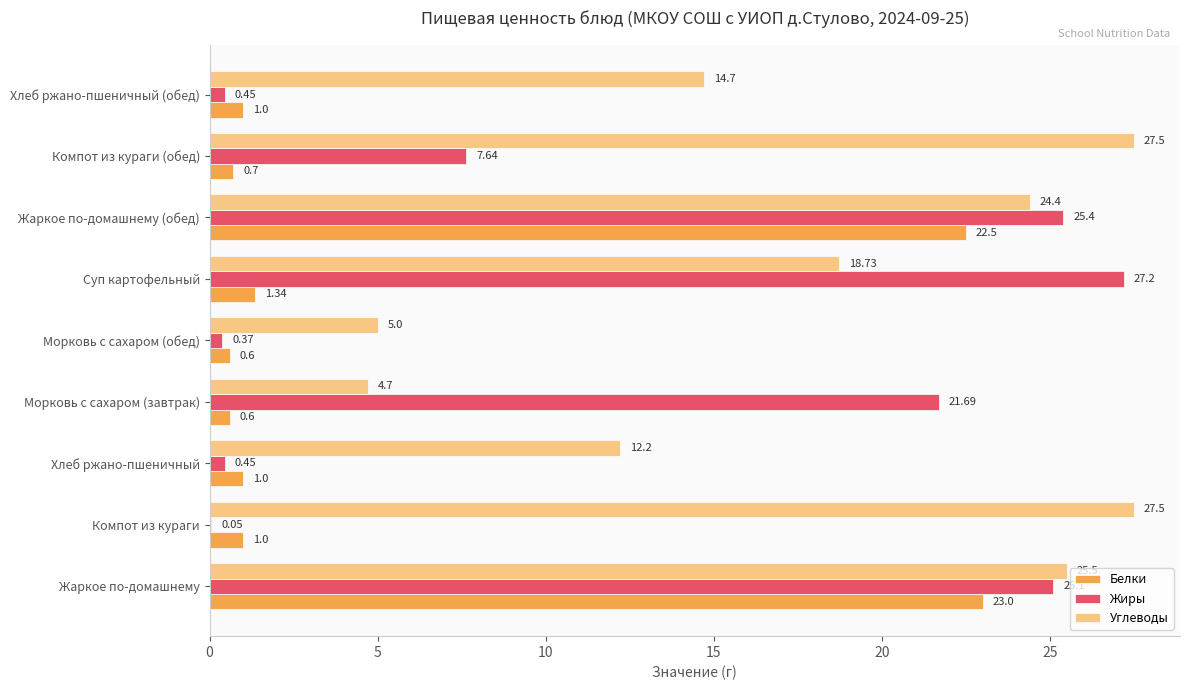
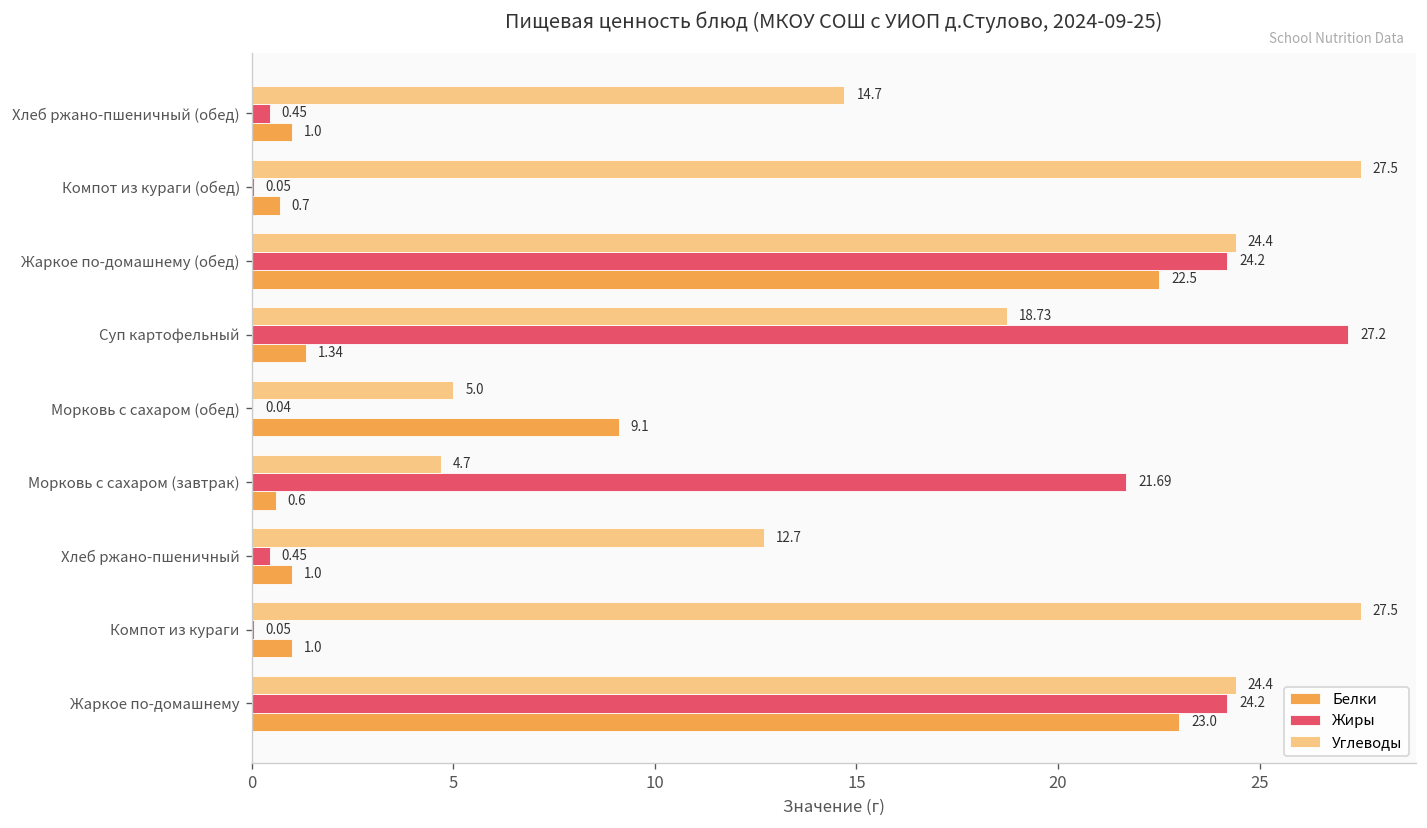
Жиры, Компот из кураги (обед): 7.64 -> 0.05
Жиры, Жаркое по-домашнему (обед): 25.4 -> 24.2
Жиры, Морковь с сахаром (обед): 0.37 -> 0.04
Белки, Морковь с сахаром (обед): 0.6 -> 9.1
Углеводы, Хлеб ржано-пшеничный: 12.2 -> 12.7
Углеводы, Жаркое по-домашнему: 25.5 -> 24.4
Жиры, Жаркое по-домашнему: 25.1 -> 24.2
